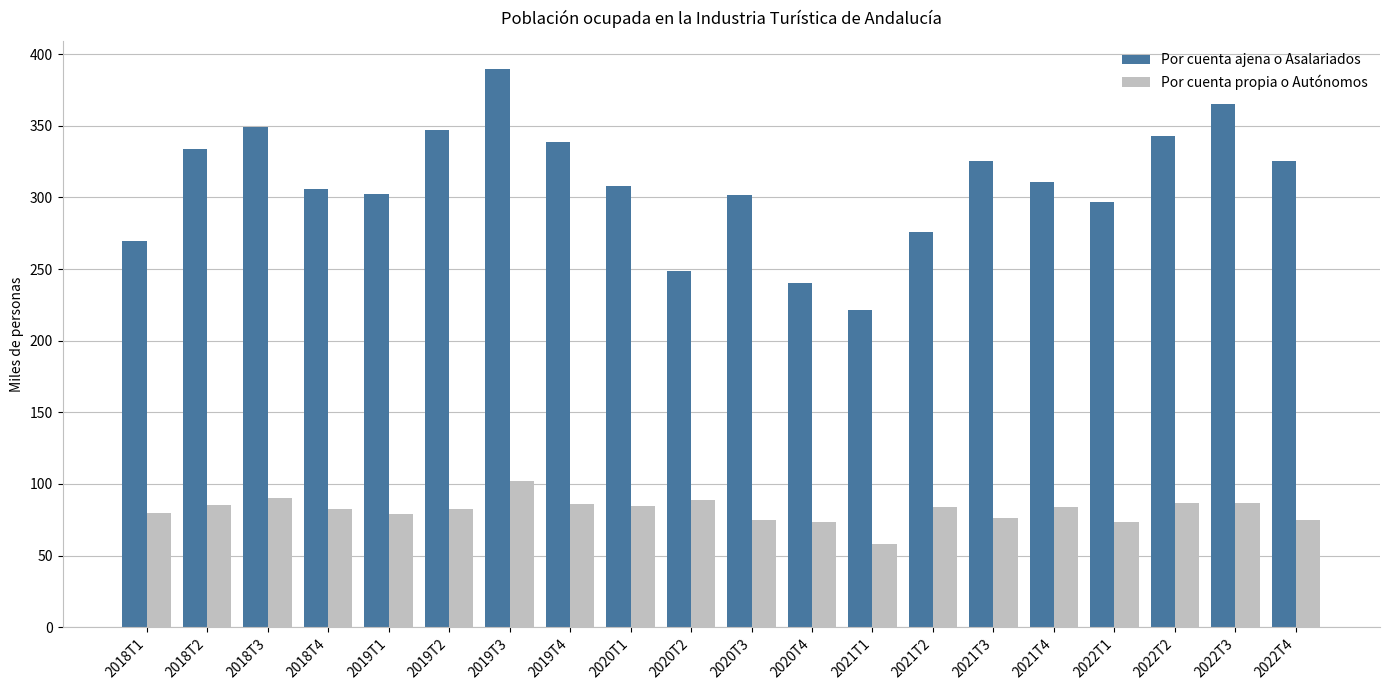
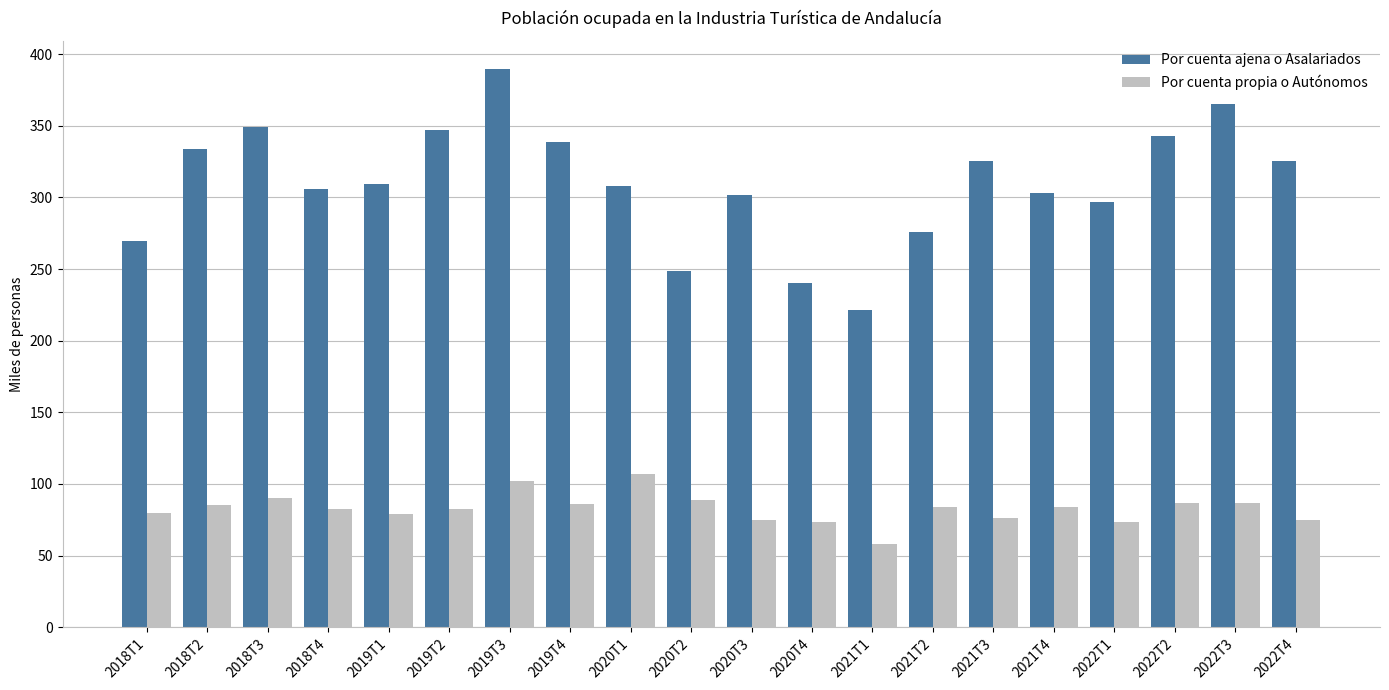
Por cuenta ajena o Asalariados, 2019T1: 303 -> 310
Por cuenta propia o Autónomos, 2020T1: 85 -> 107
Por cuenta ajena o Asalariados, 2021T4: 311 -> 303
